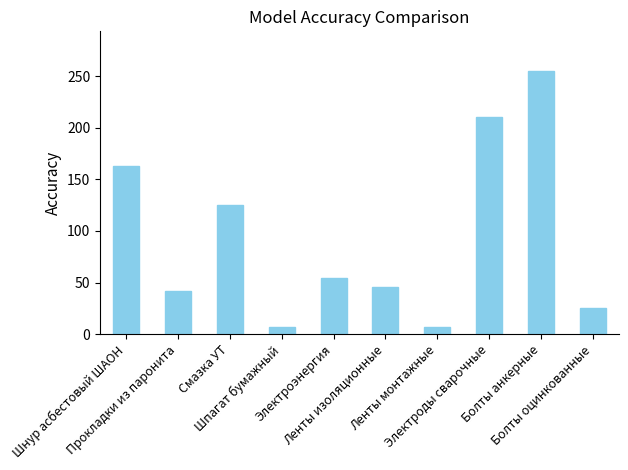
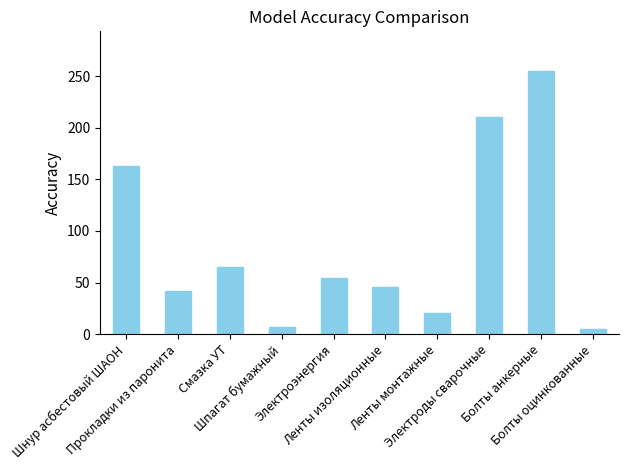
Смазка УТ: 126 -> 65
Ленты монтажные: 7 -> 21
Болты оцинкованные: 25 -> 5
